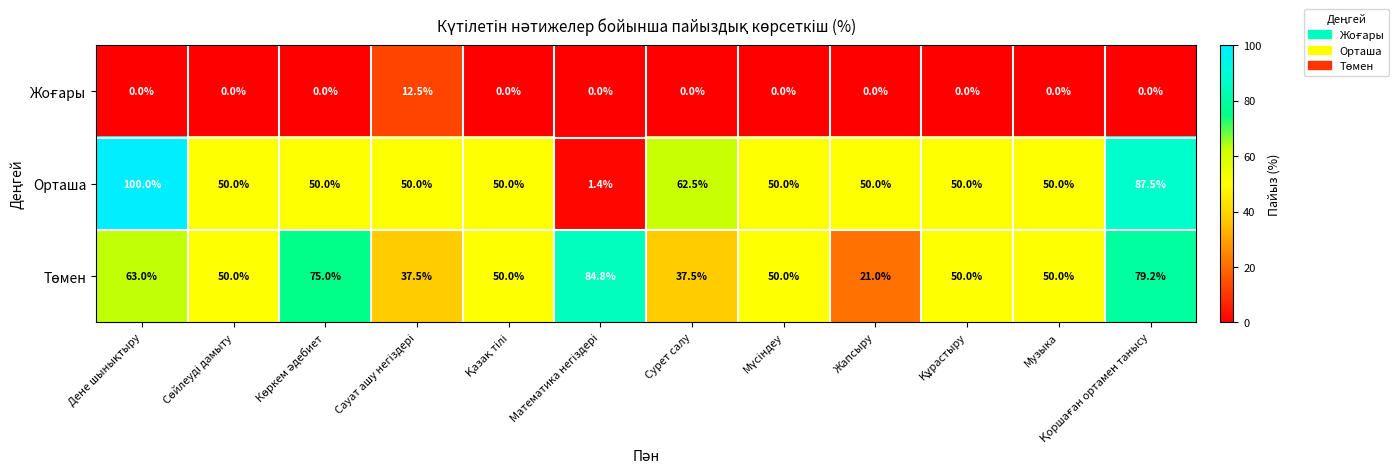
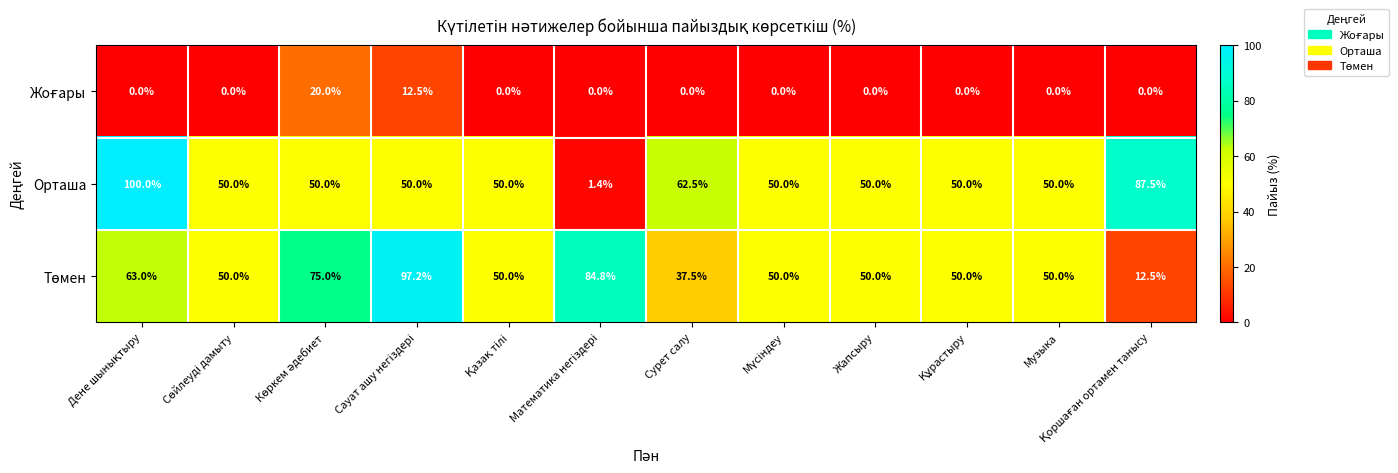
Жоғары, Көркем әдебиет: 0.0% -> 20.0%
Төмен, Сауат ашу негіздері: 37.5% -> 97.2%
Төмен, Жапсыру: 21.0% -> 50.0%
Төмен, Қоршаған ортамен танысу: 79.2% -> 12.5%
